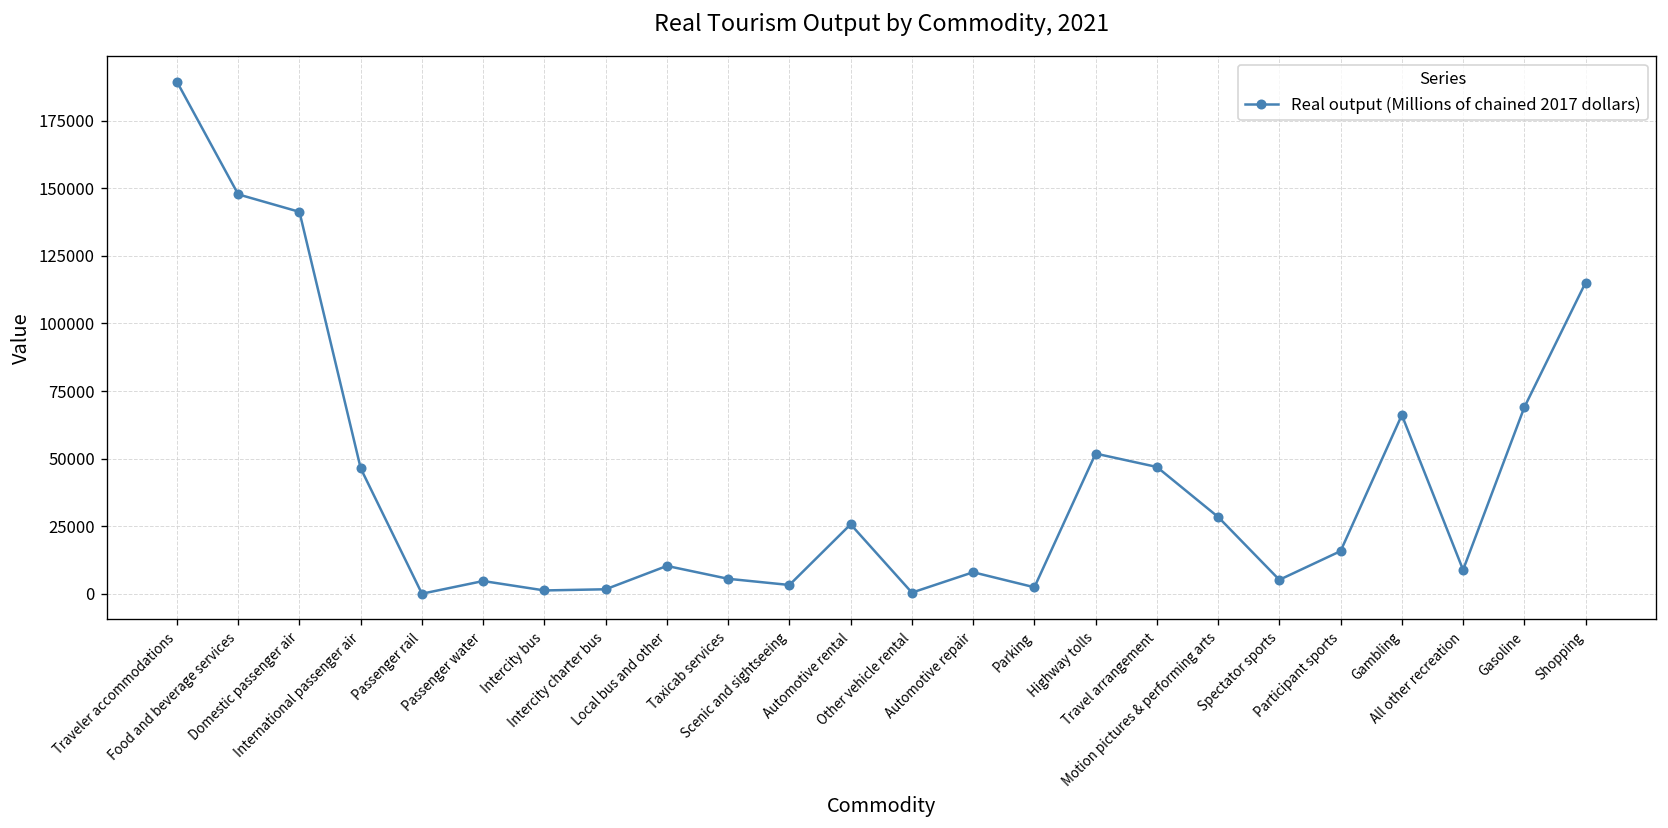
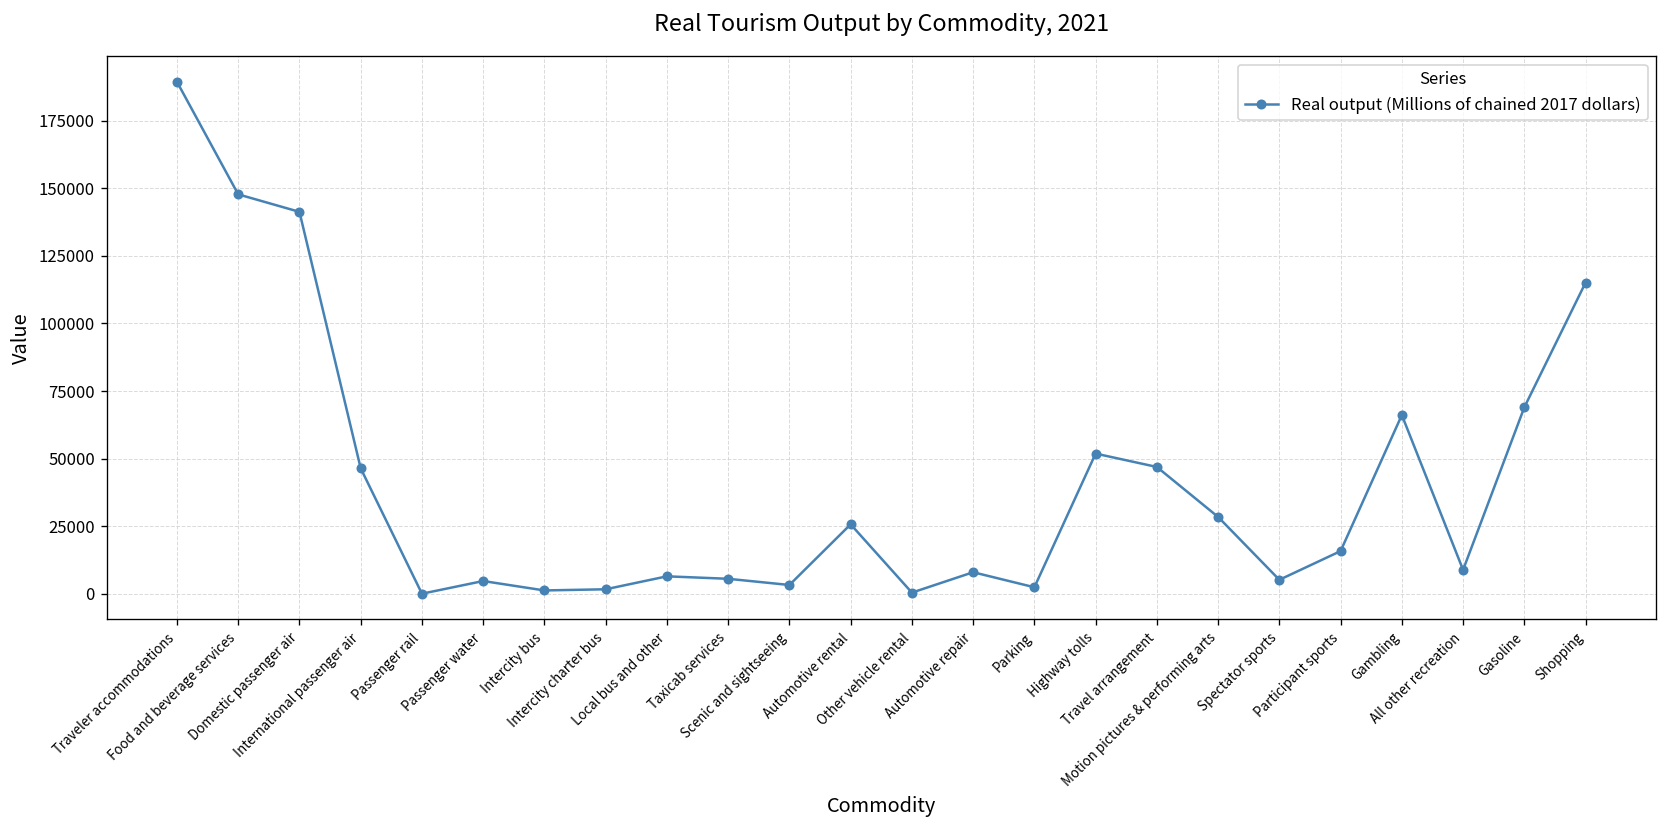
Local bus and other: 10000 -> 6000
